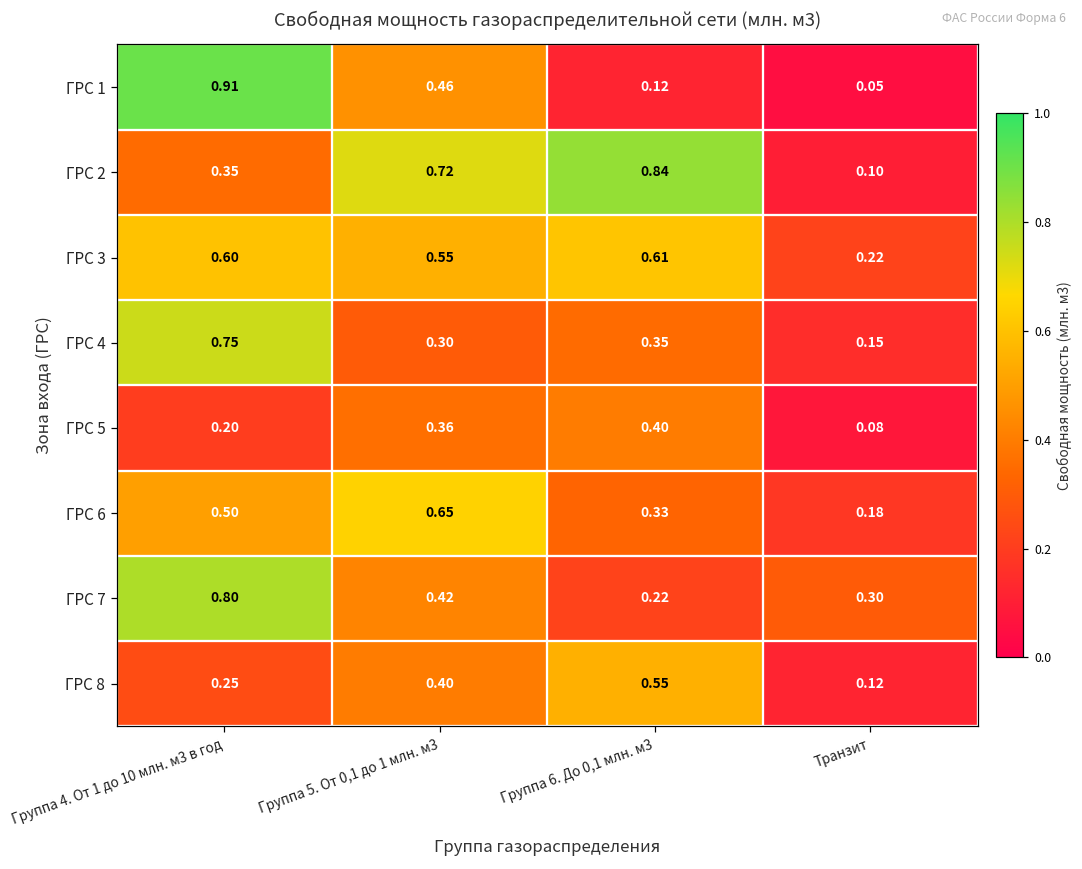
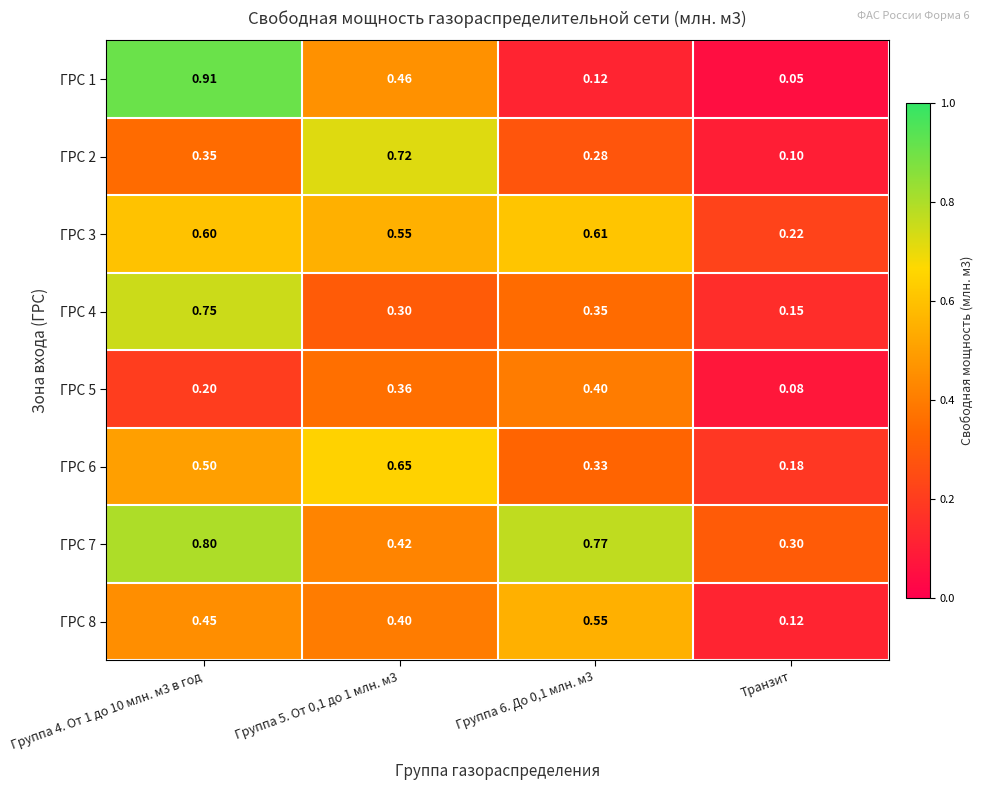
ГРС 2, Группа 6. До 0,1 млн. м3: 0.84 -> 0.28
ГРС 7, Группа 6. До 0,1 млн. м3: 0.22 -> 0.77
ГРС 8, Группа 4. От 1 до 10 млн. м3 в год: 0.25 -> 0.45
